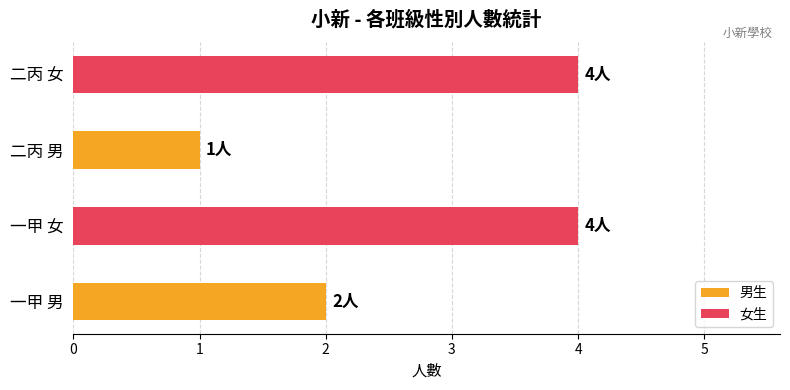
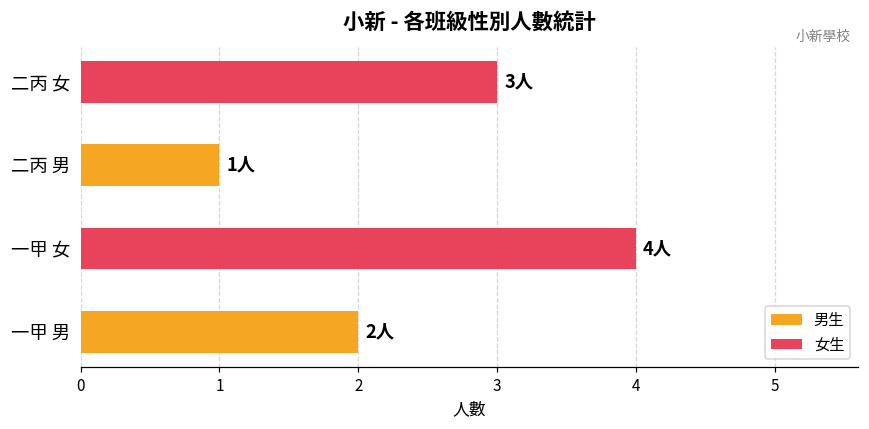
女生, 二丙 女: 4人 -> 3人
